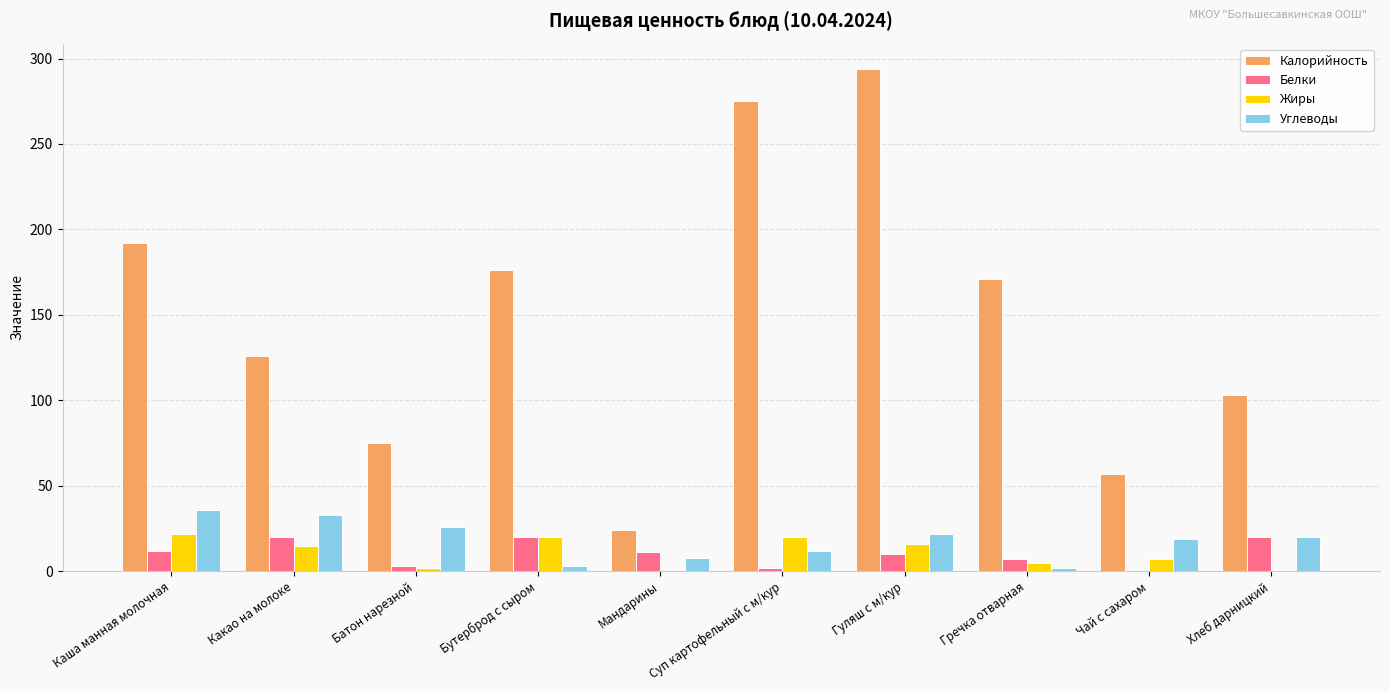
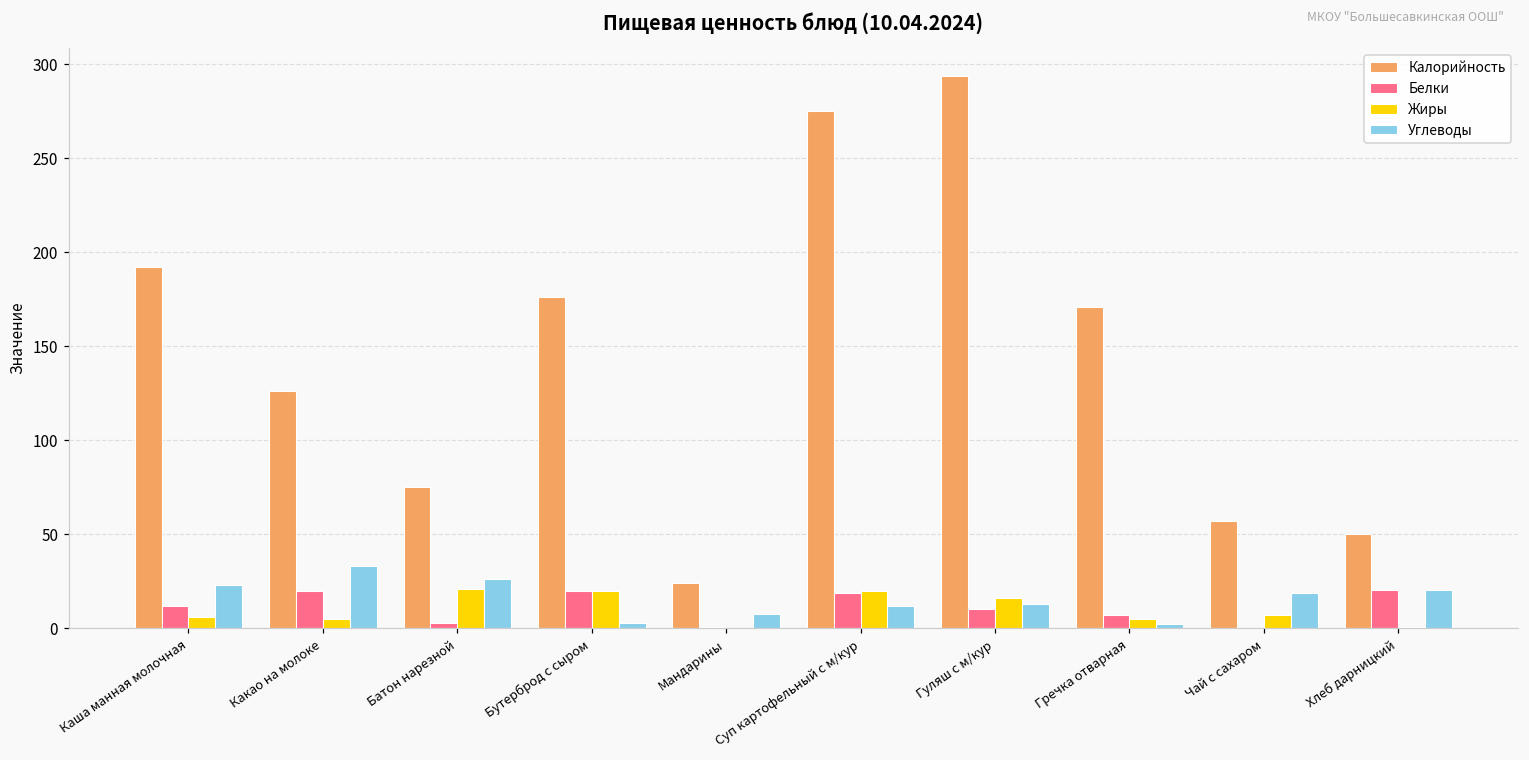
Жиры, Каша манная молочная: 22 -> 6
Углеводы, Каша манная молочная: 36 -> 23
Жиры, Какао на молоке: 15 -> 5
Жиры, Батон нарезной: 2 -> 21
Белки, Мандарины: 11 -> 1
Белки, Суп картофельный с м/кур: 2 -> 19
Углеводы, Гуляш с м/кур: 22 -> 13
Калорийность, Хлеб дарницкий: 103 -> 50
